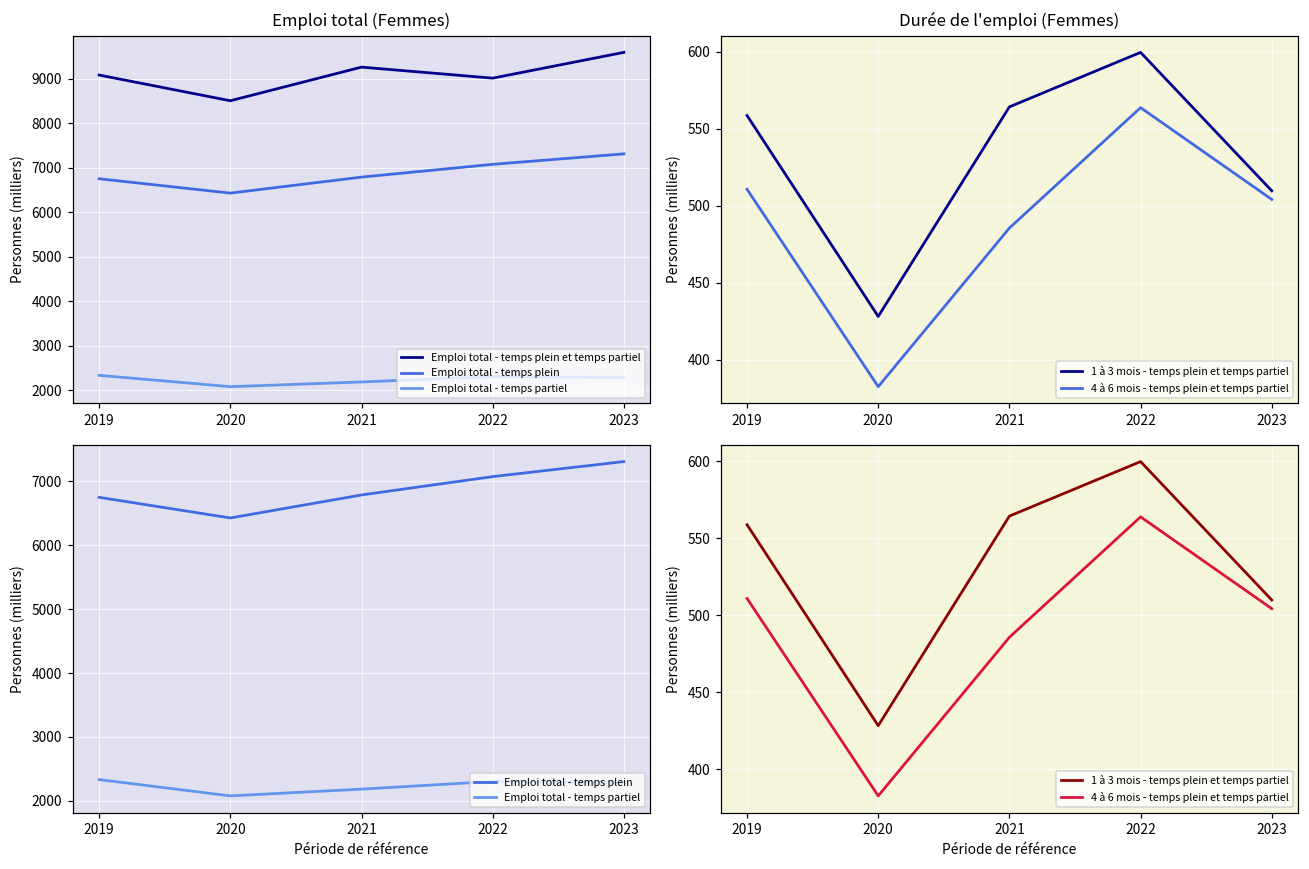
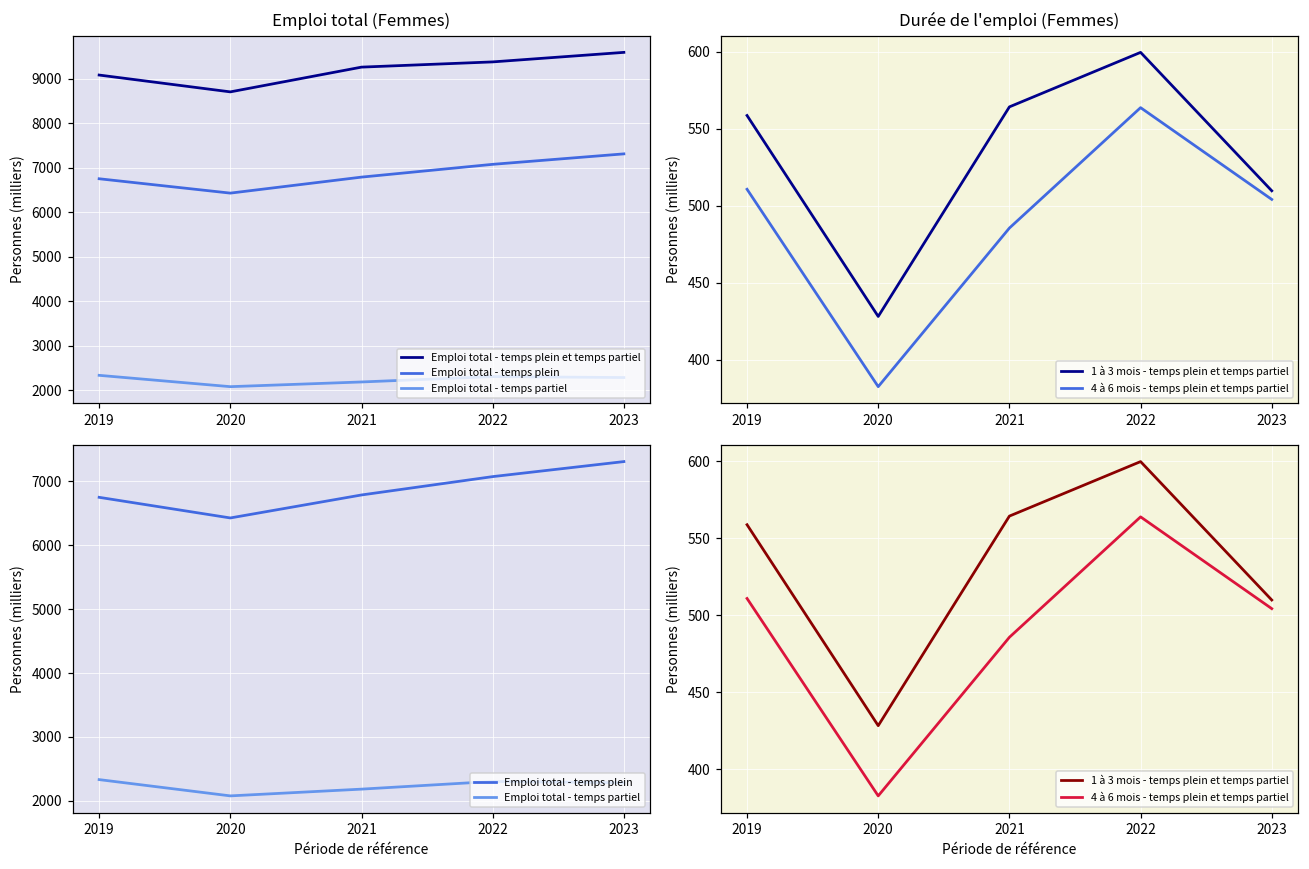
Emploi total (Femmes), Emploi total - temps plein et temps partiel, 2020: 8500 -> 8700
Emploi total (Femmes), Emploi total - temps plein et temps partiel, 2022: 9000 -> 9400
